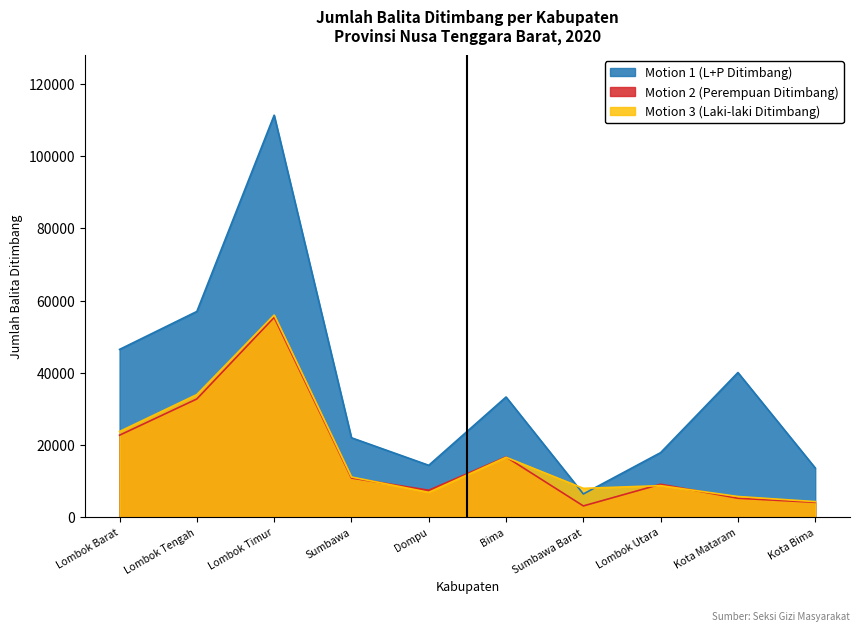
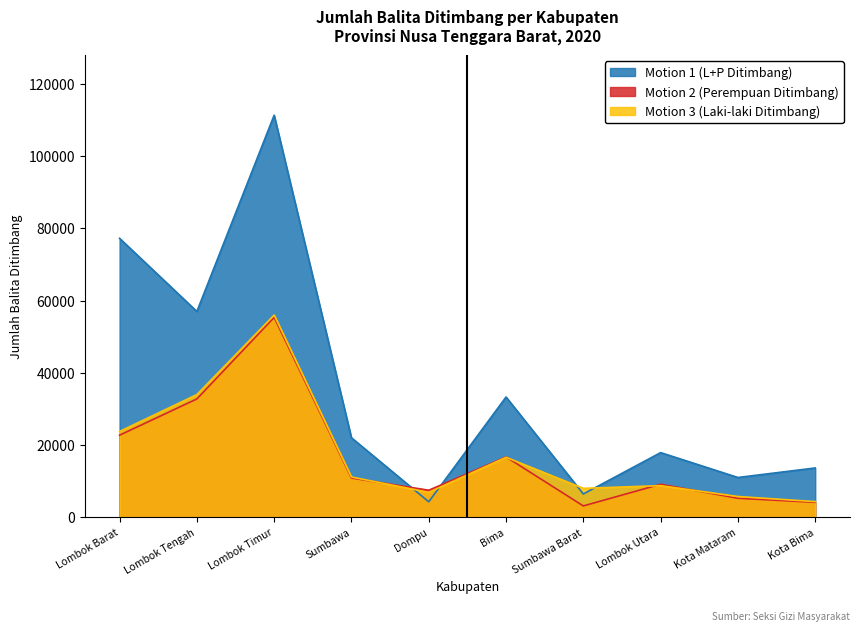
Motion 1 (L+P Ditimbang), Lombok Barat: 46000 -> 77000
Motion 1 (L+P Ditimbang), Dompu: 14000 -> 4000
Motion 1 (L+P Ditimbang), Kota Mataram: 40000 -> 11000
